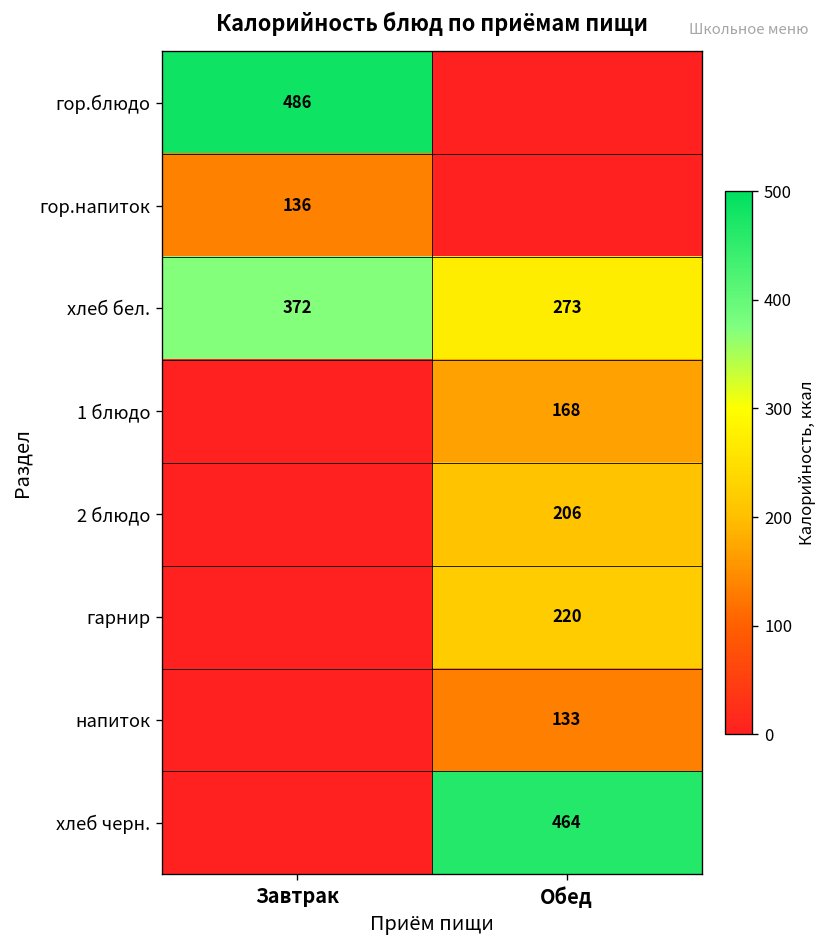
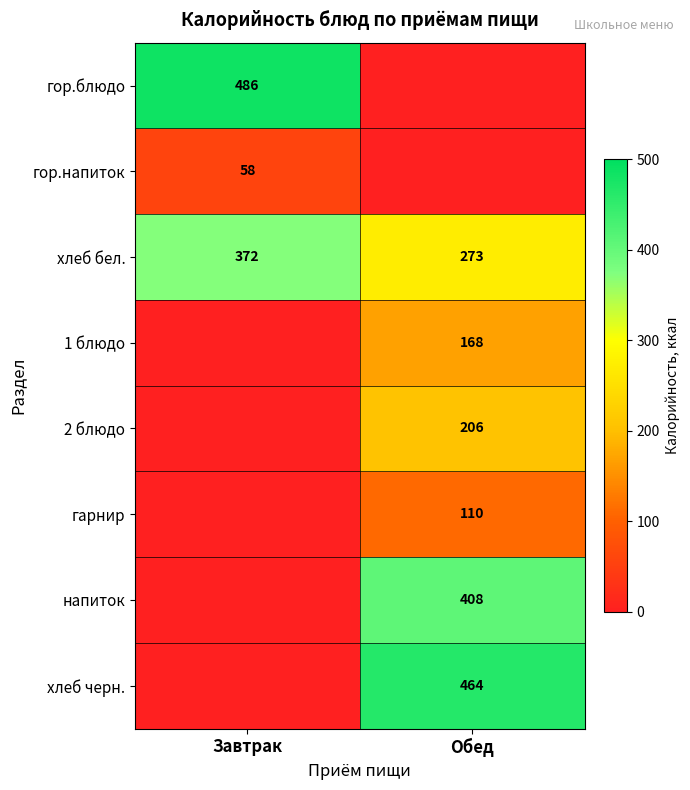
гор.напиток, Завтрак: 136 -> 58
гарнир, Обед: 220 -> 110
напиток, Обед: 133 -> 408
